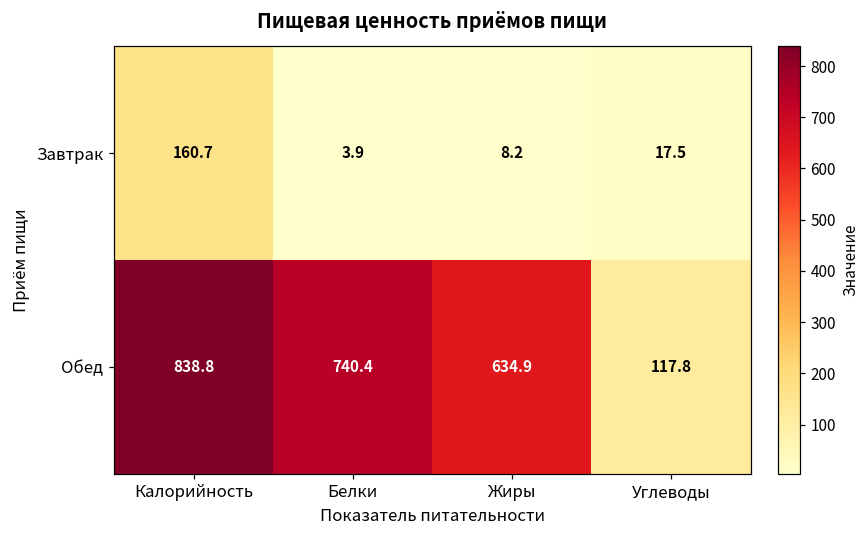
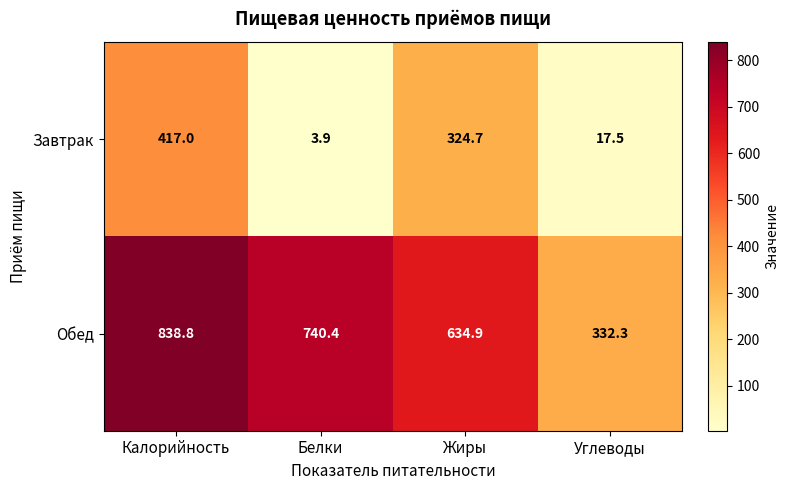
Завтрак, Калорийность: 160.7 -> 417.0
Завтрак, Жиры: 8.2 -> 324.7
Обед, Углеводы: 117.8 -> 332.3
